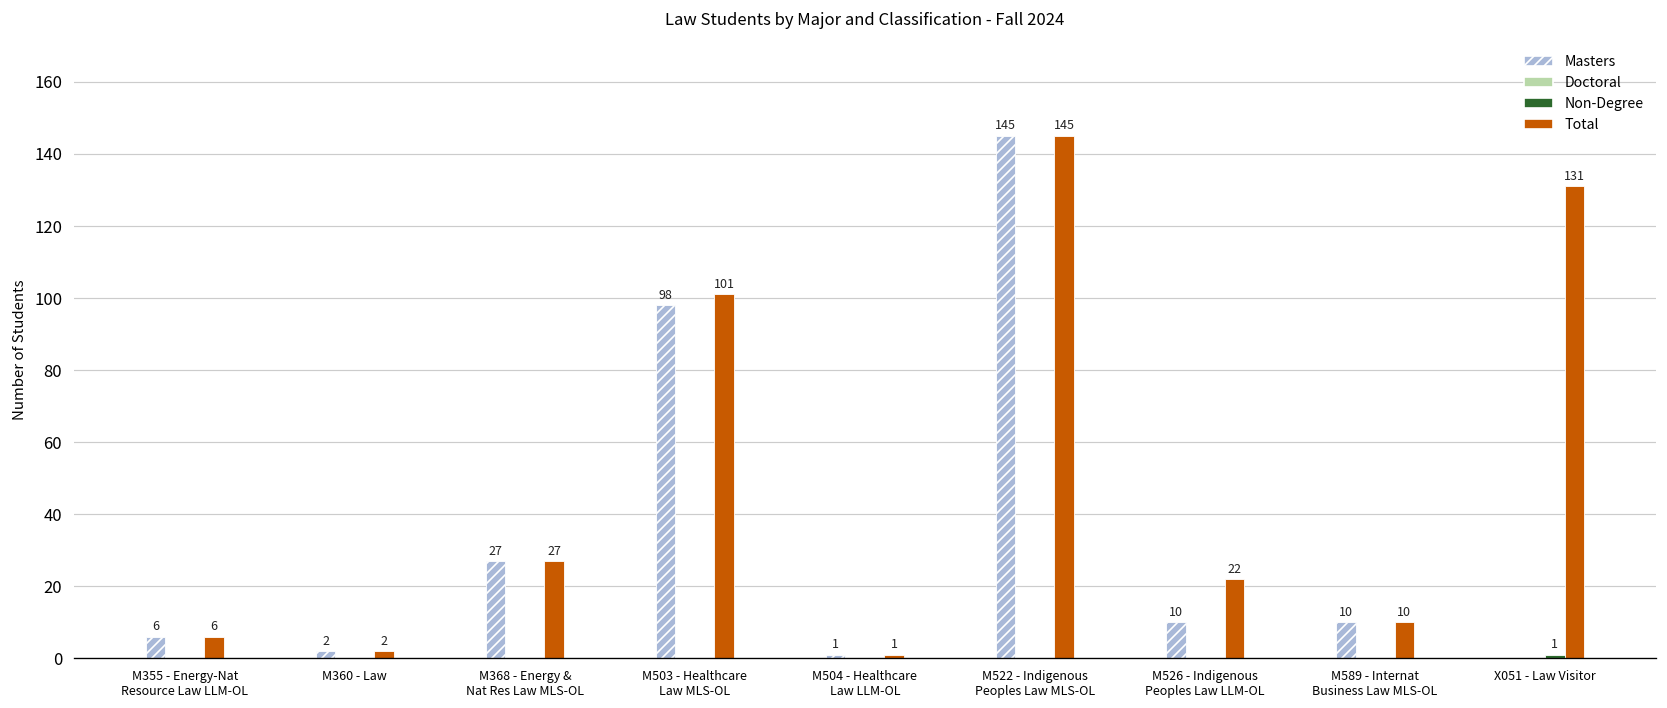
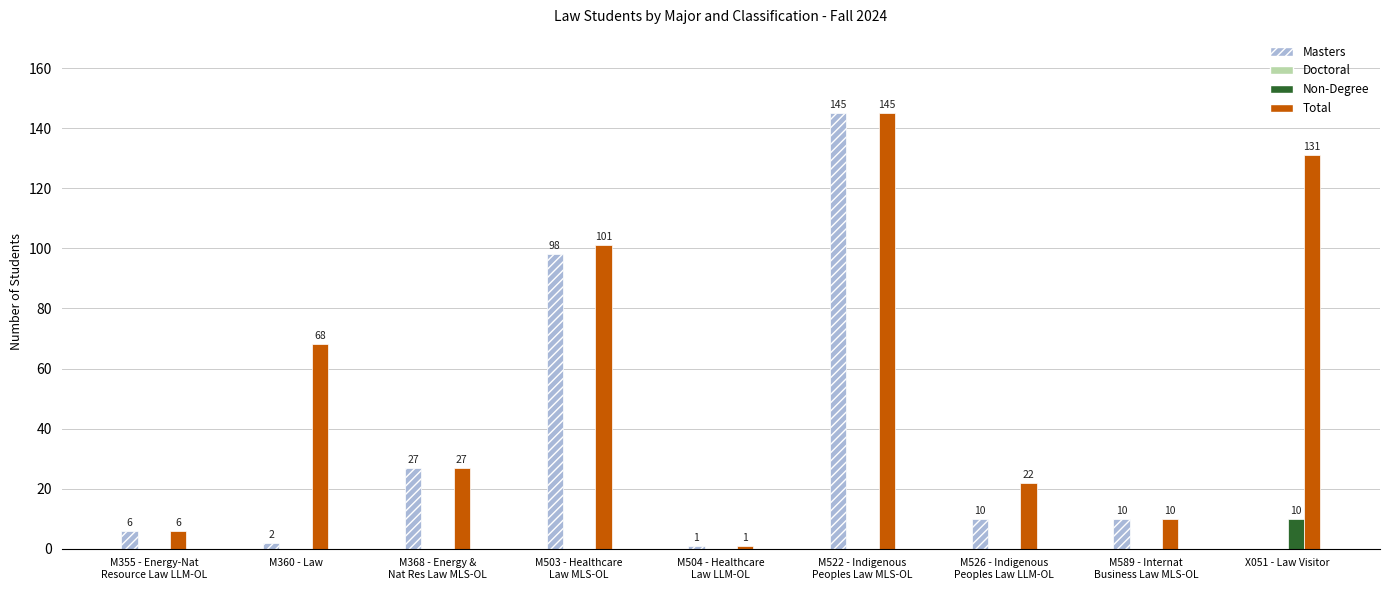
Total, M360 - Law: 2 -> 68
Non-Degree, X051 - Law Visitor: 1 -> 10
